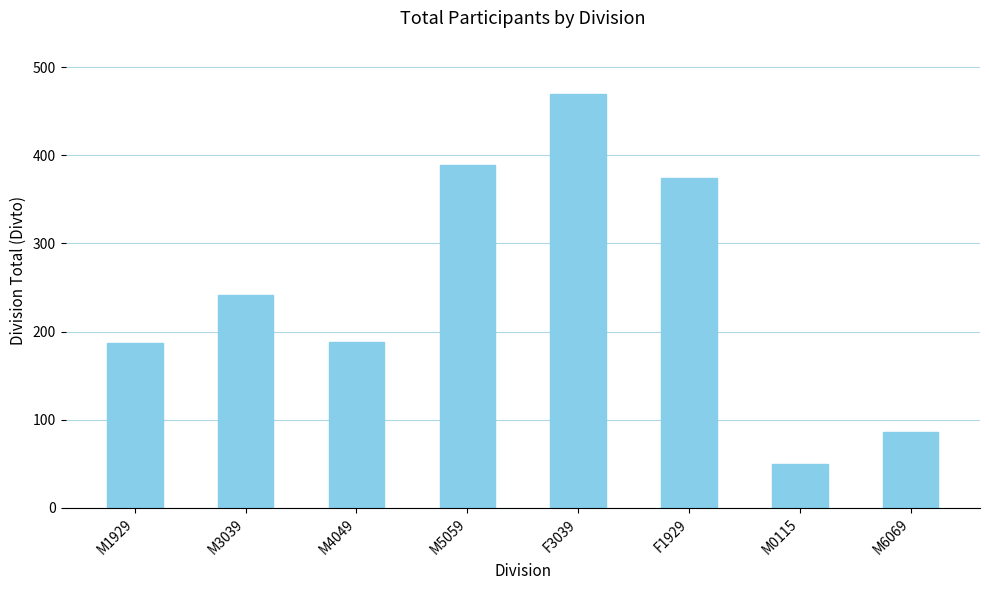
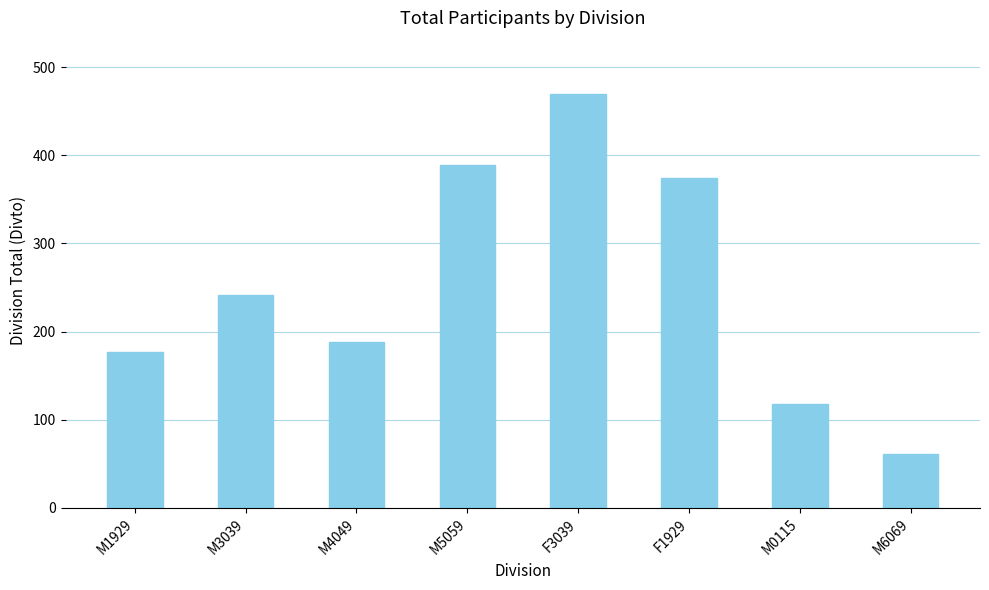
M1929: 190 -> 180
M0115: 50 -> 120
M6069: 90 -> 60
